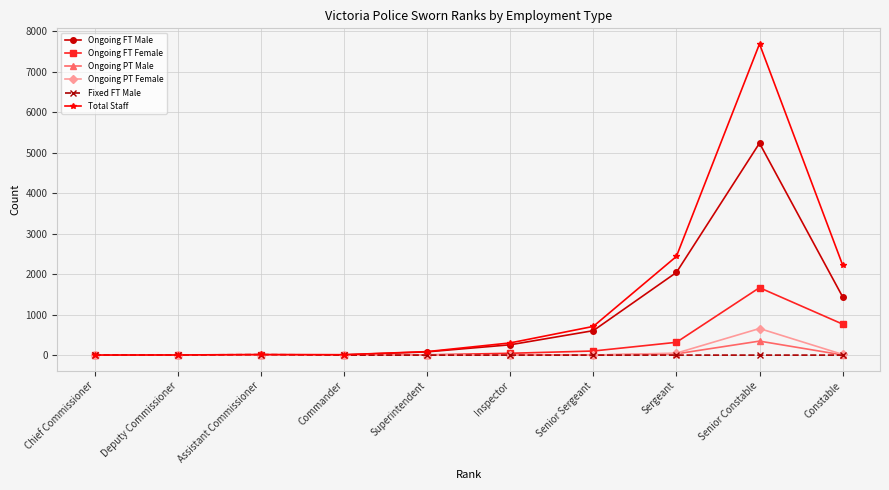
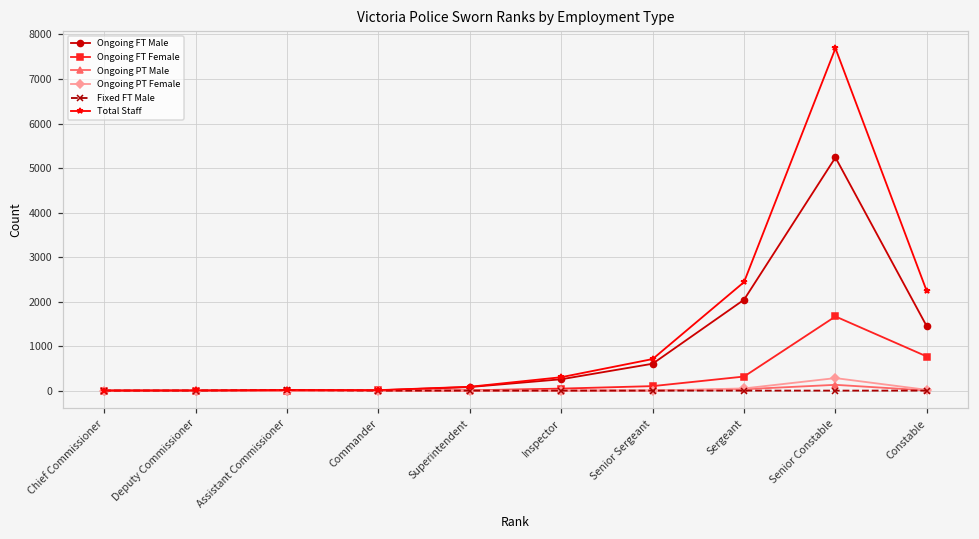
Ongoing PT Male, Senior Constable: 300 -> 100
Ongoing PT Female, Senior Constable: 700 -> 300
